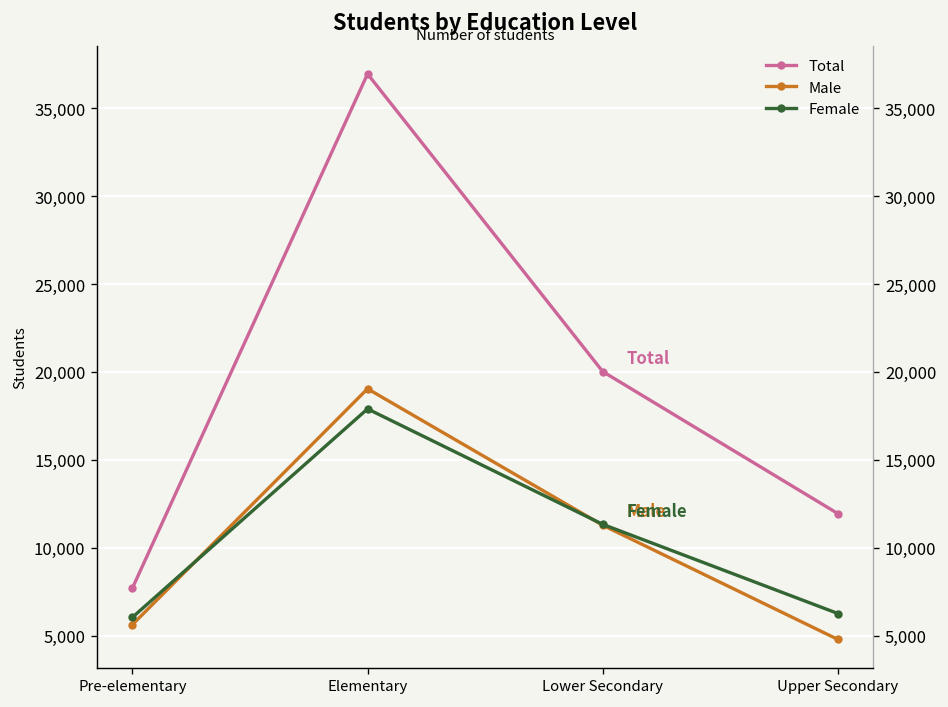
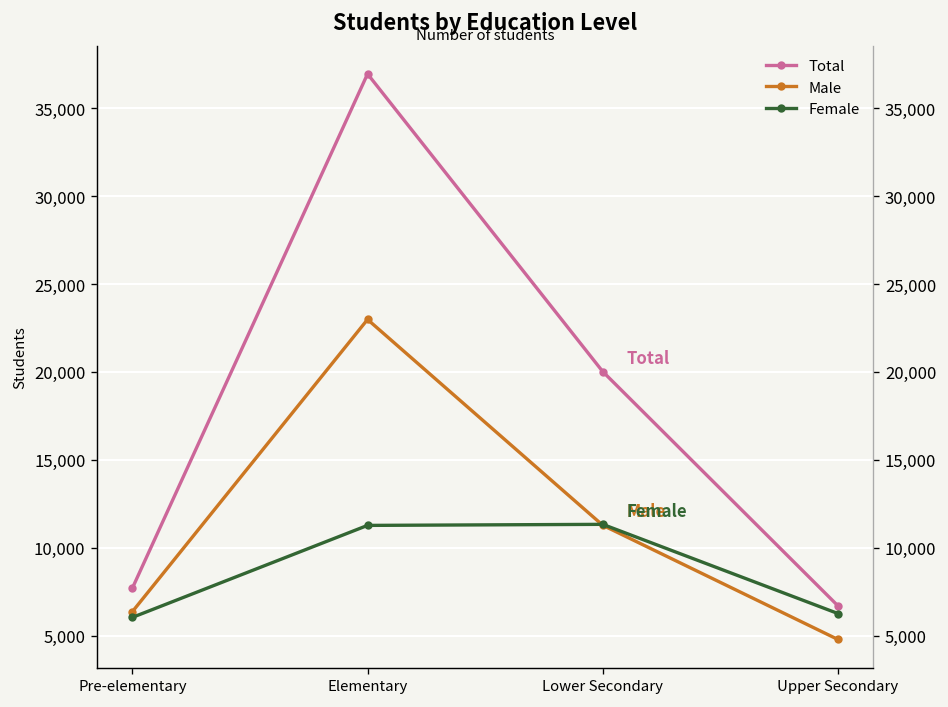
Male, Pre-elementary: 5,600 -> 6,400
Male, Elementary: 19,000 -> 23,000
Female, Elementary: 17,900 -> 11,300
Total, Upper Secondary: 11,900 -> 6,700
